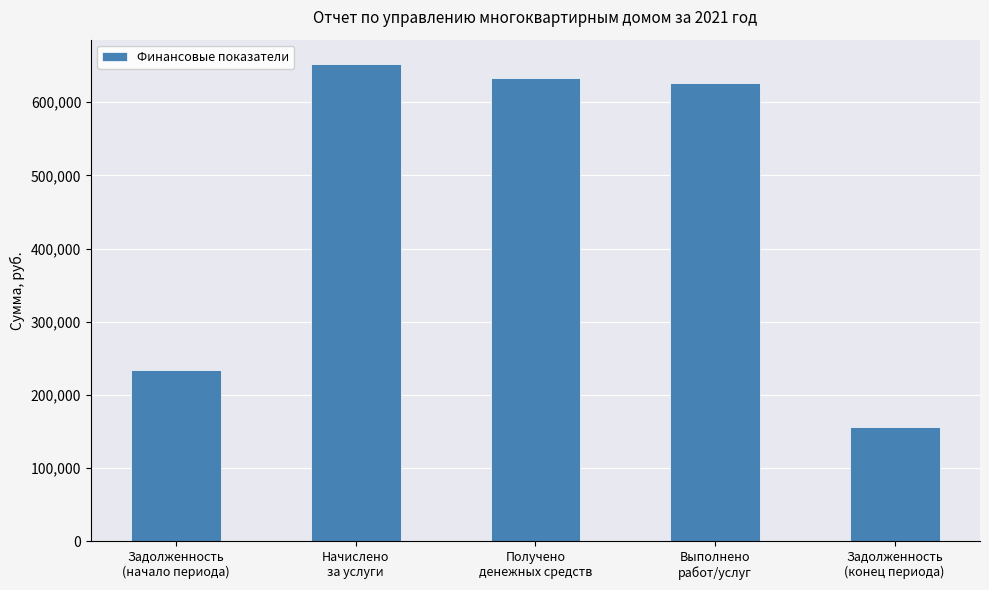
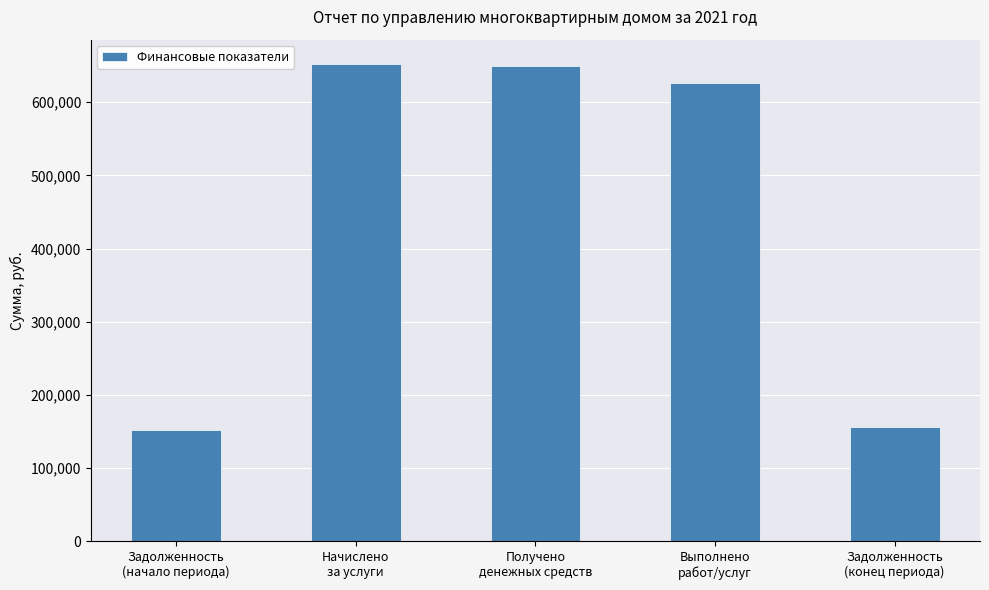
Задолженность (начало периода): 230,000 -> 150,000
Получено денежных средств: 630,000 -> 650,000
